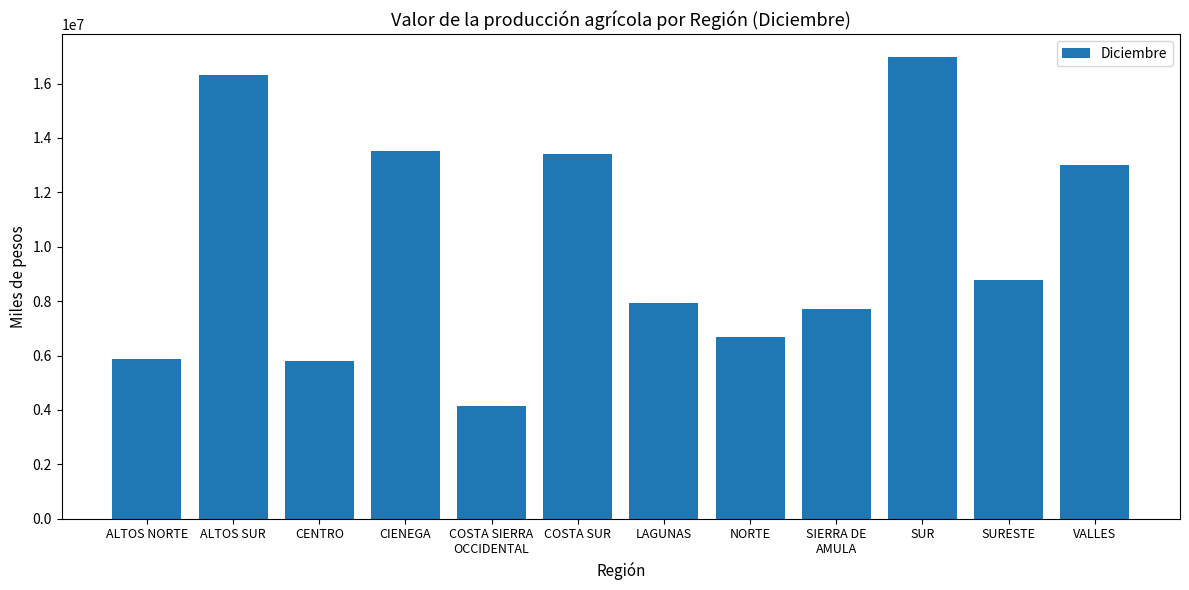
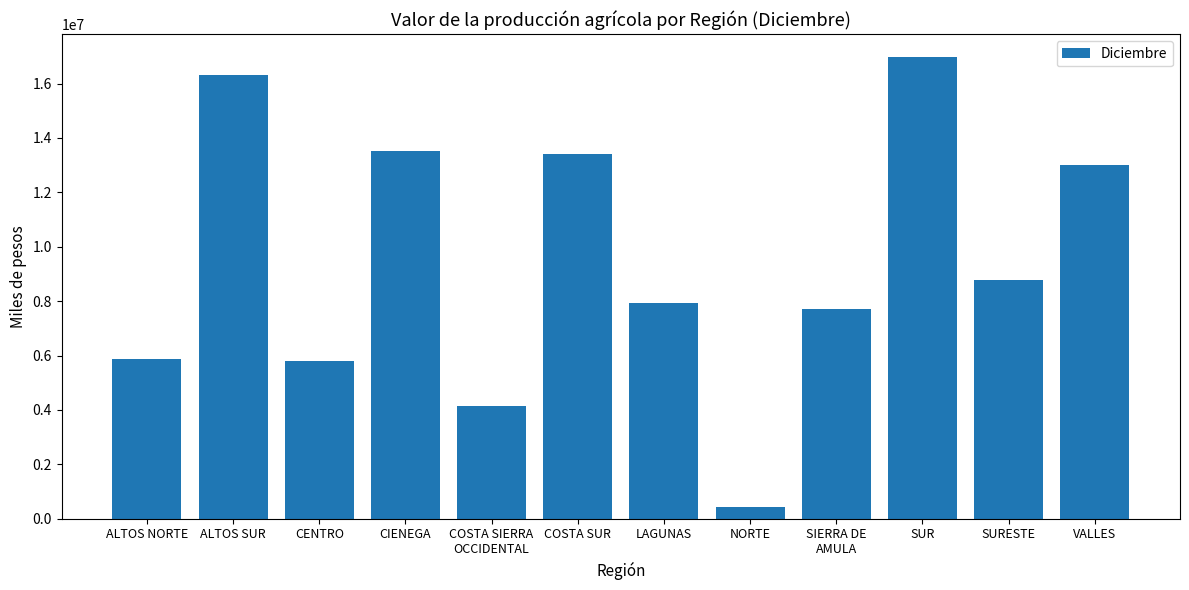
NORTE: 6700000 -> 400000
